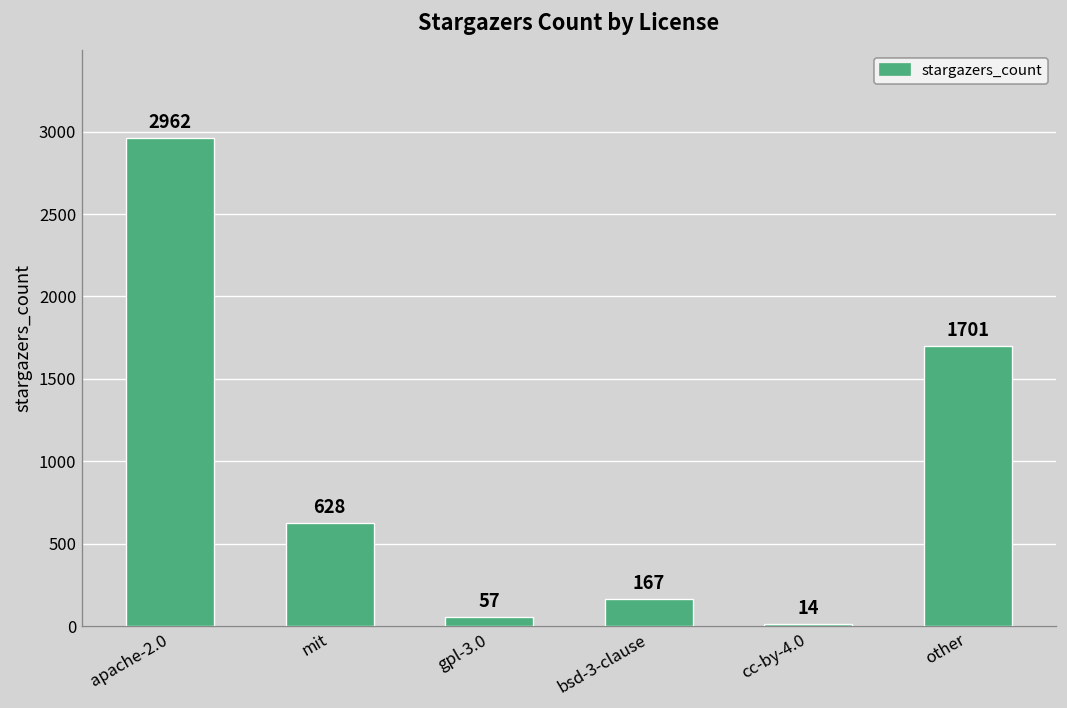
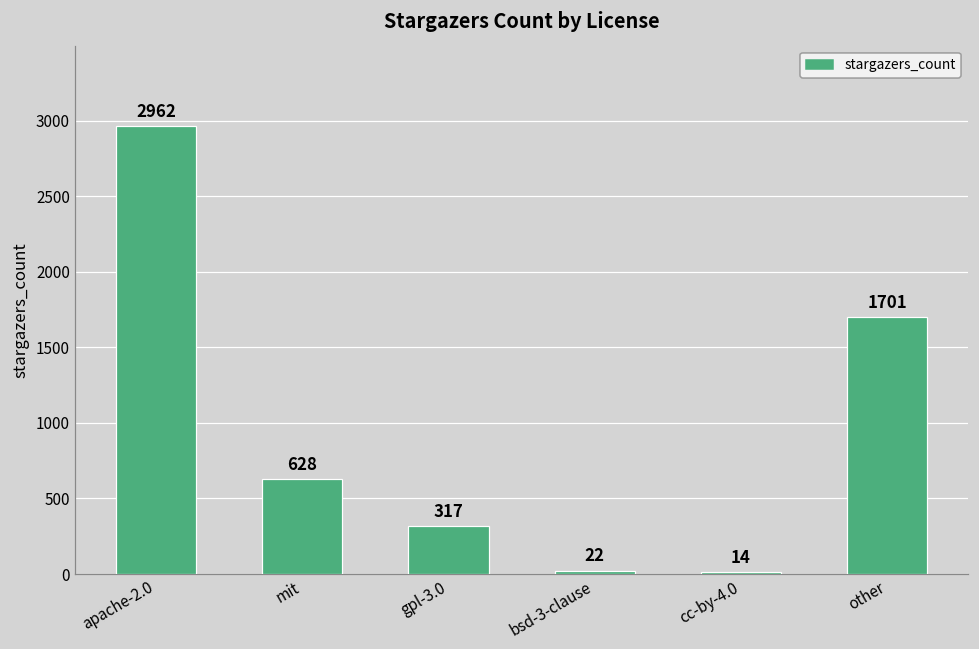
gpl-3.0: 57 -> 317
bsd-3-clause: 167 -> 22
